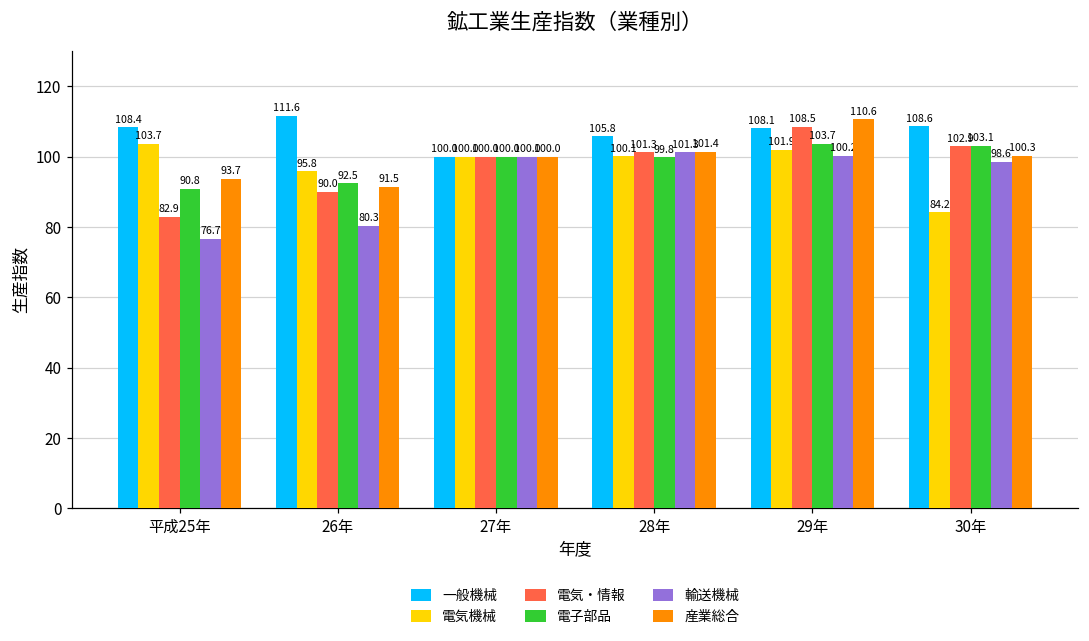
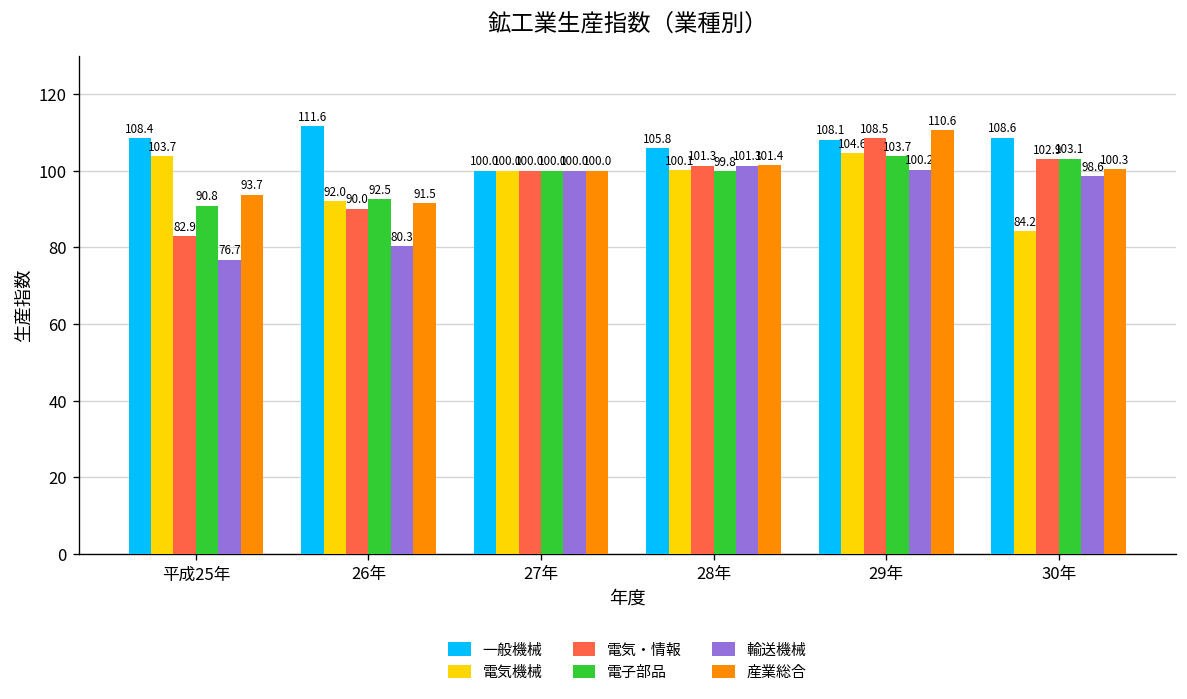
電気機械, 26年: 95.8 -> 92.0
電気機械, 29年: 101.9 -> 104.6
